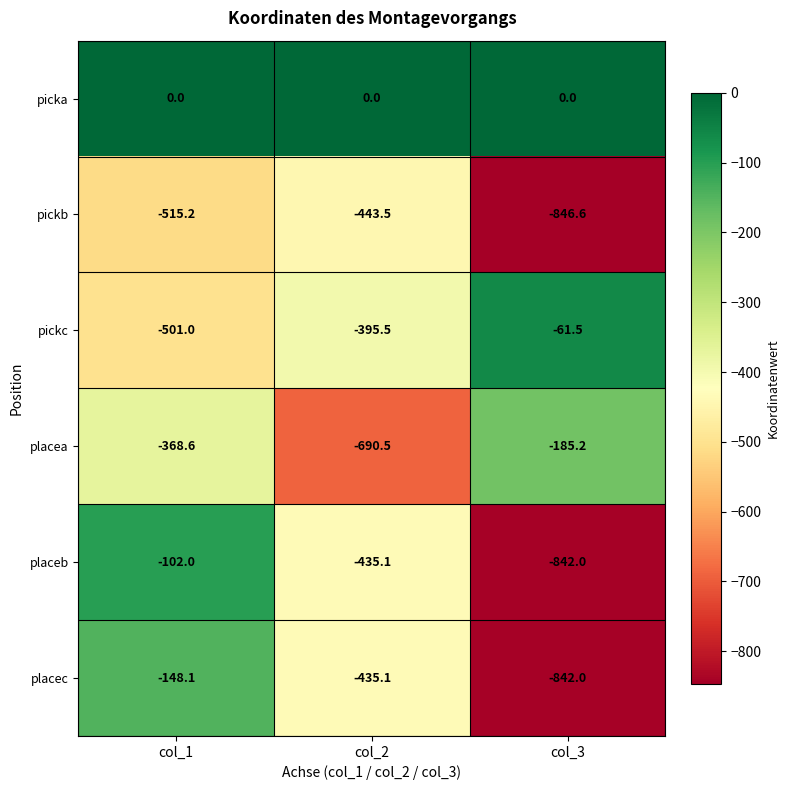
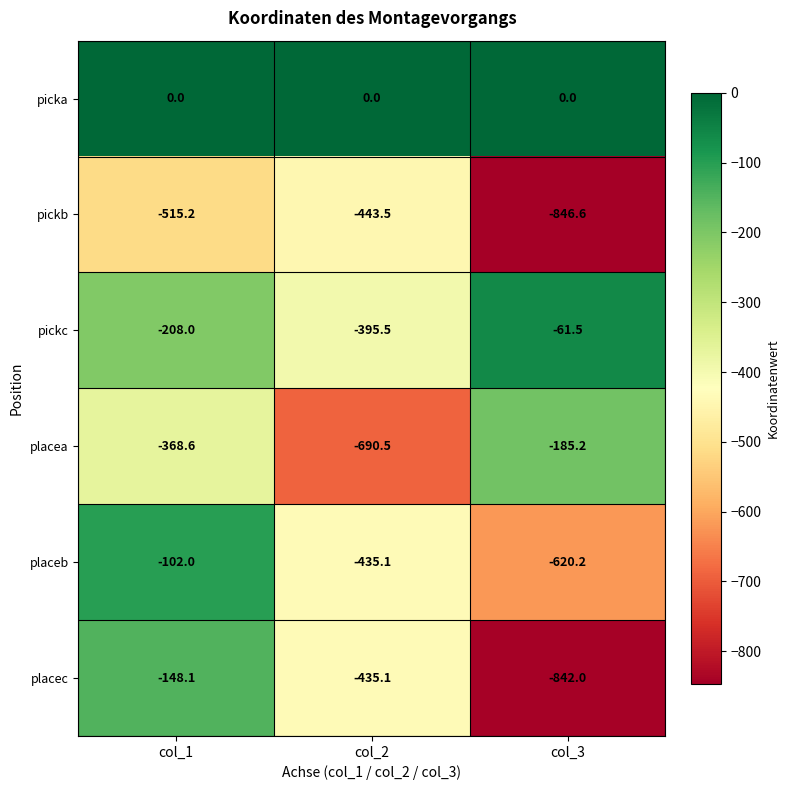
pickc, col_1: -501.0 -> -208.0
placeb, col_3: -842.0 -> -620.2
